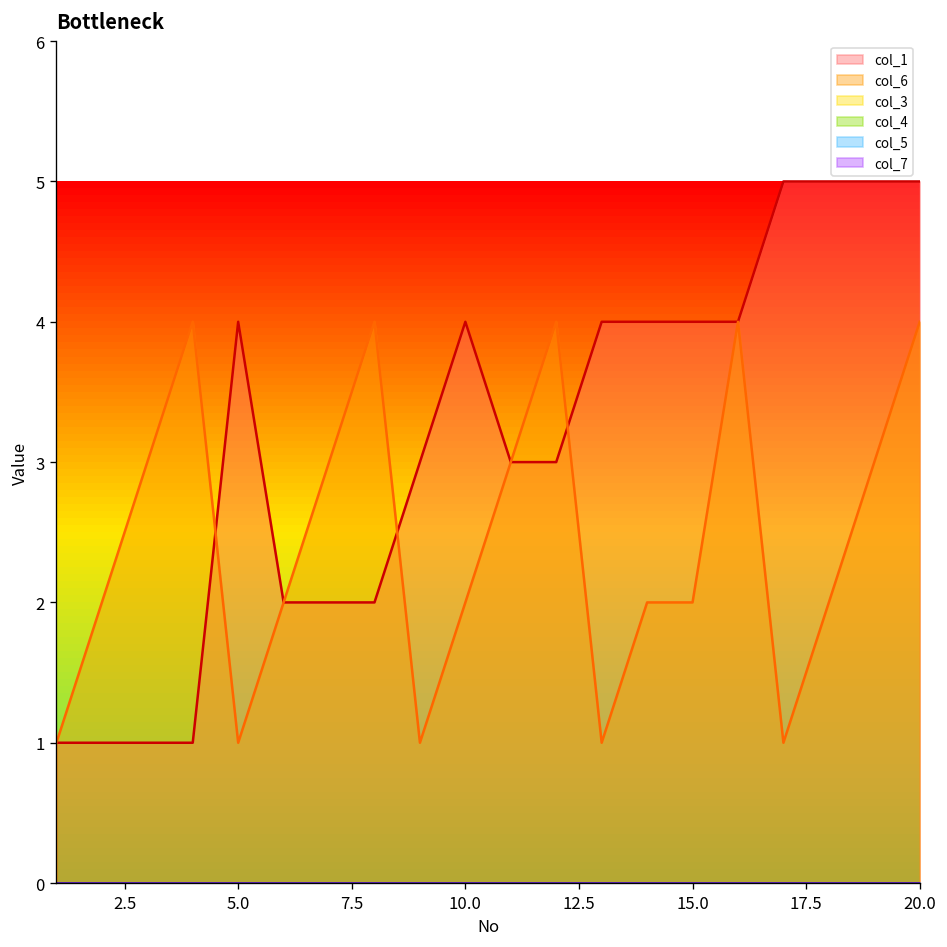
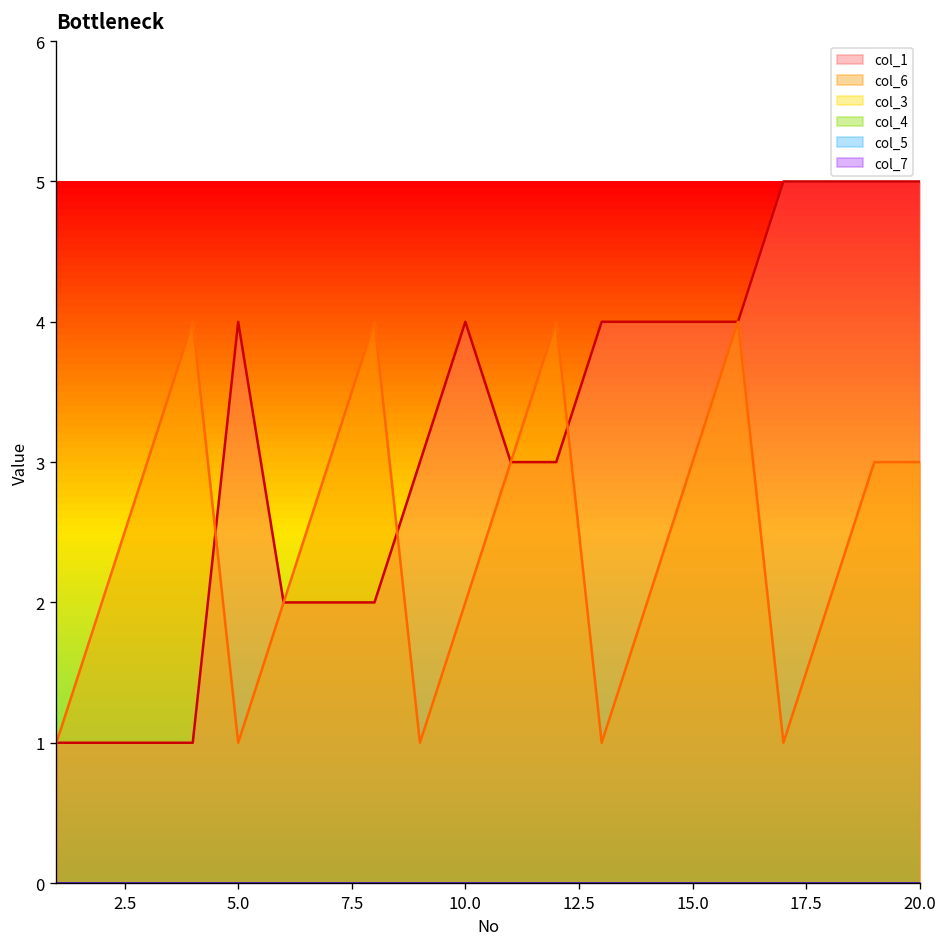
col_6, 15.0: 2 -> 3
col_6, 20.0: 4 -> 3
